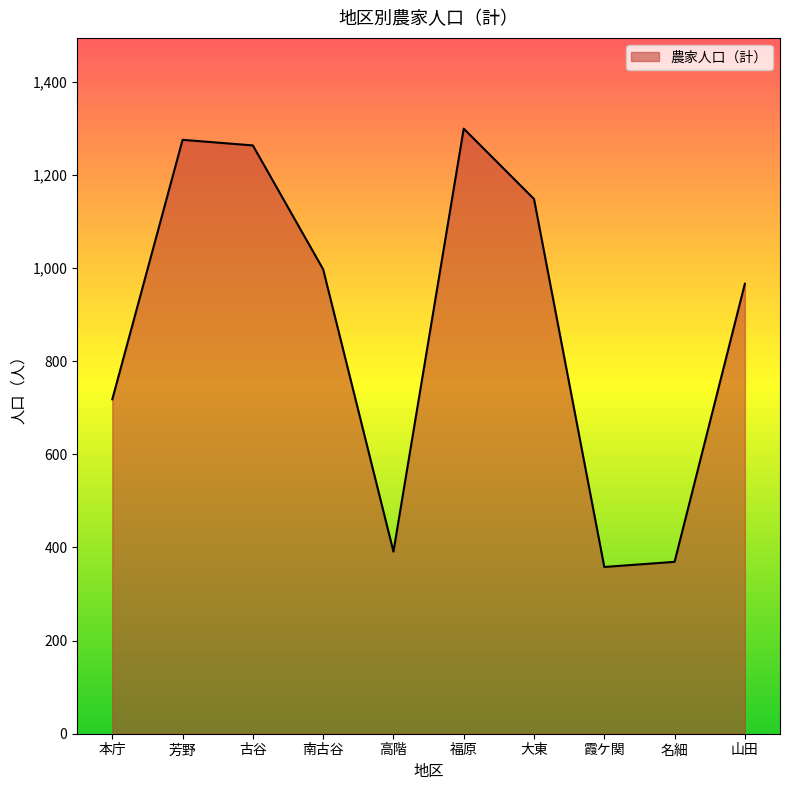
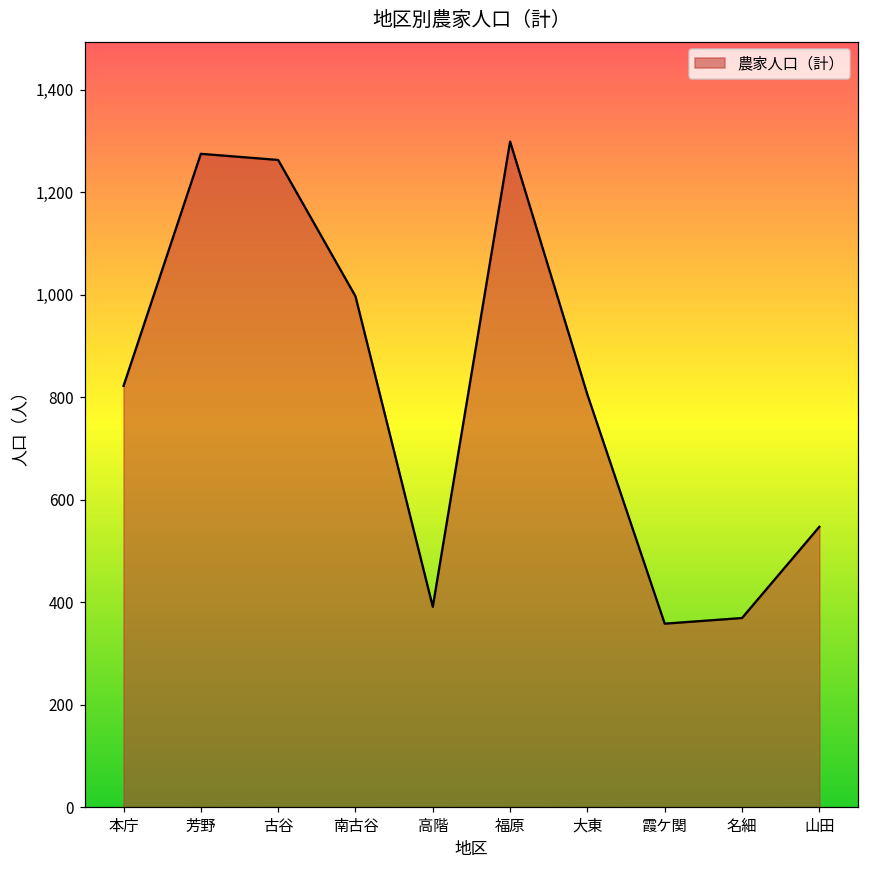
本庁: 720 -> 820
大東: 1,150 -> 810
山田: 970 -> 550
